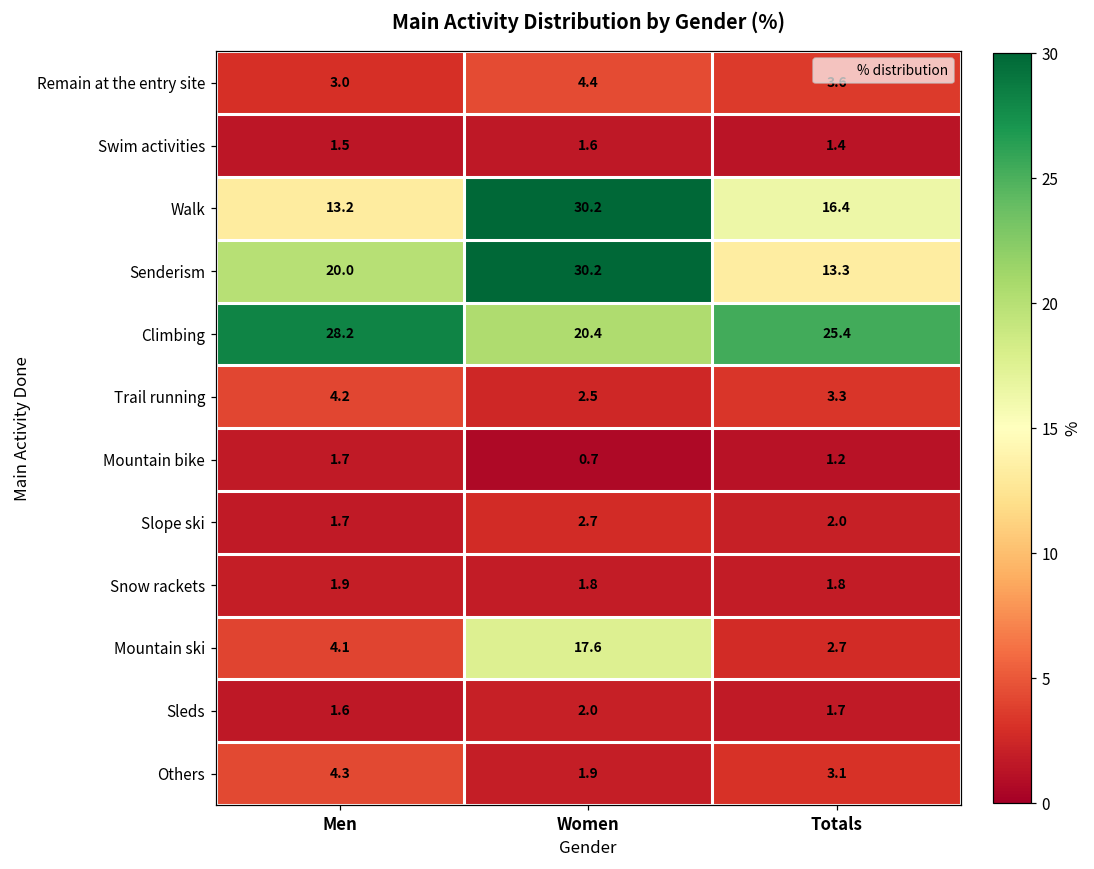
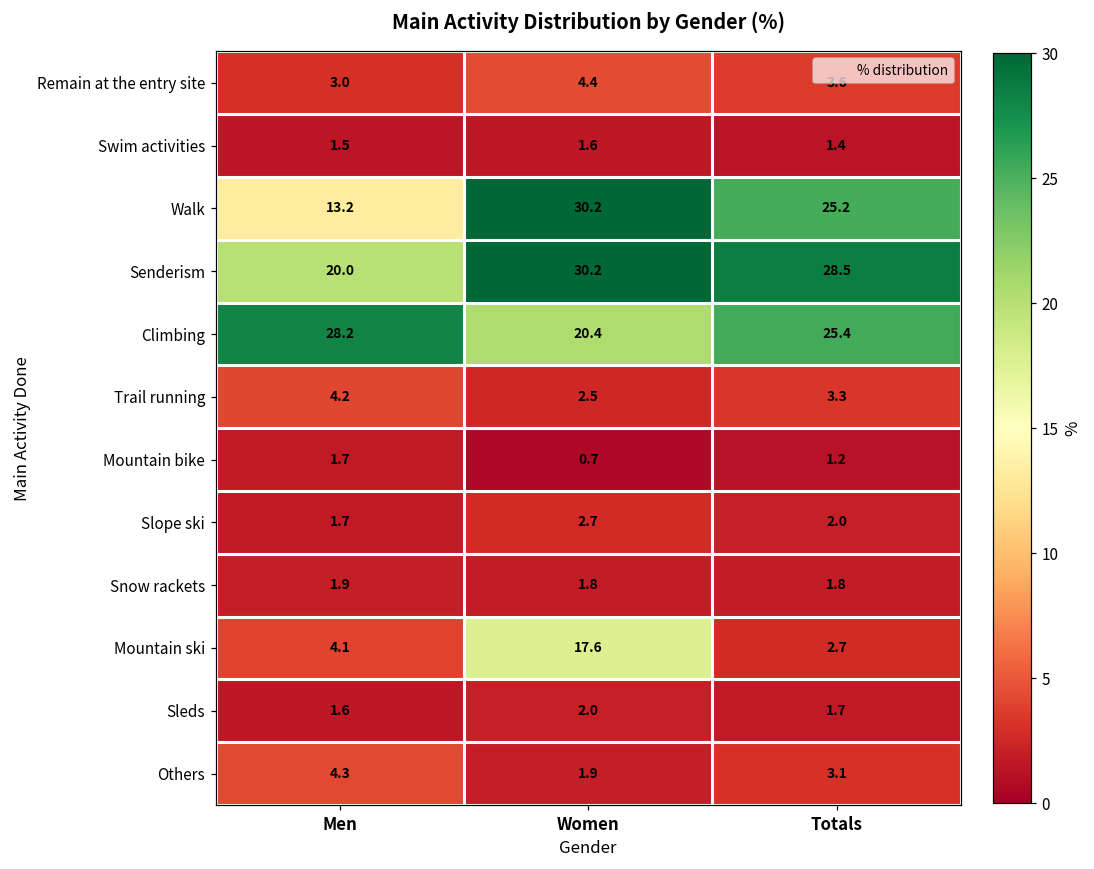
Walk, Totals: 16.4 -> 25.2
Senderism, Totals: 13.3 -> 28.5
